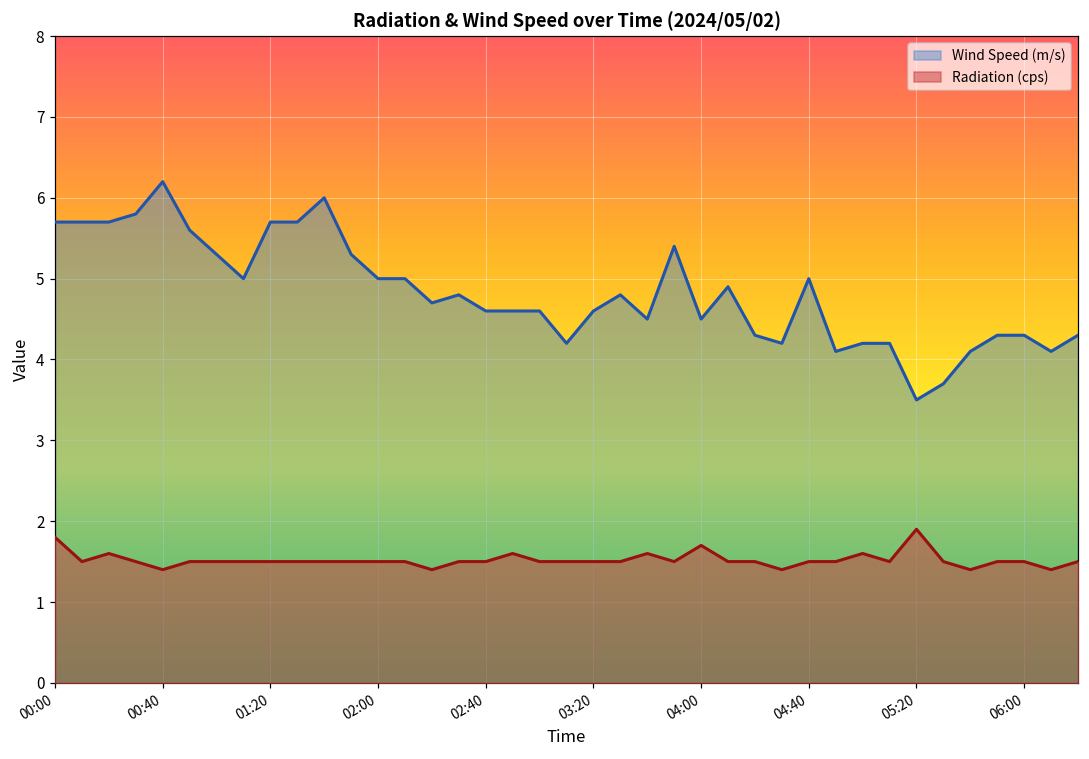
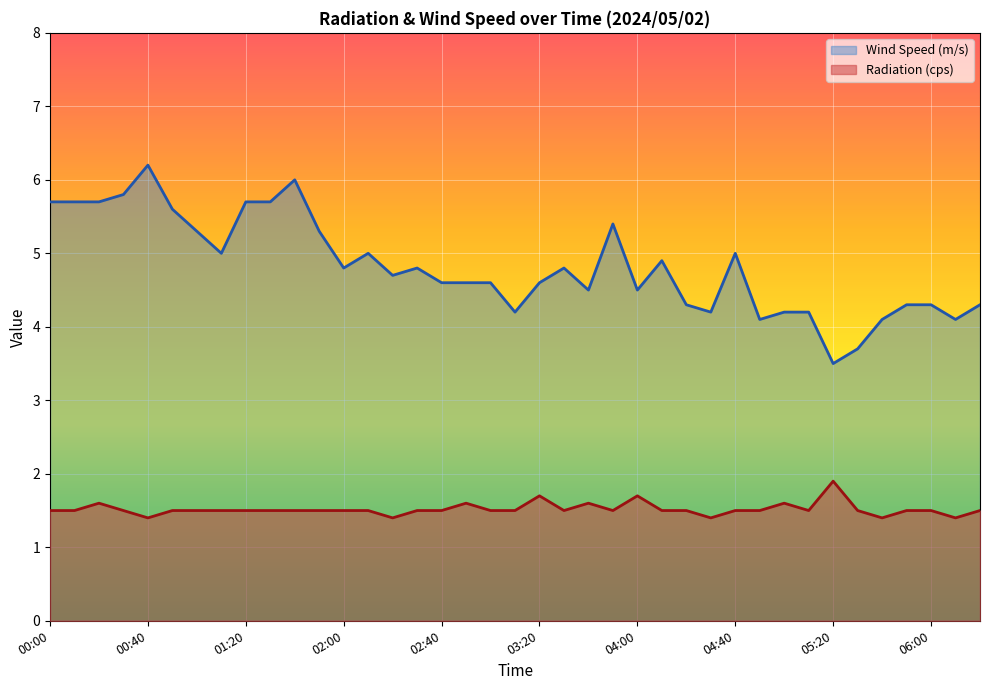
Radiation (cps), 00:00: 1.8 -> 1.5
Wind Speed (m/s), 02:00: 5.0 -> 4.8
Radiation (cps), 03:20: 1.5 -> 1.7
